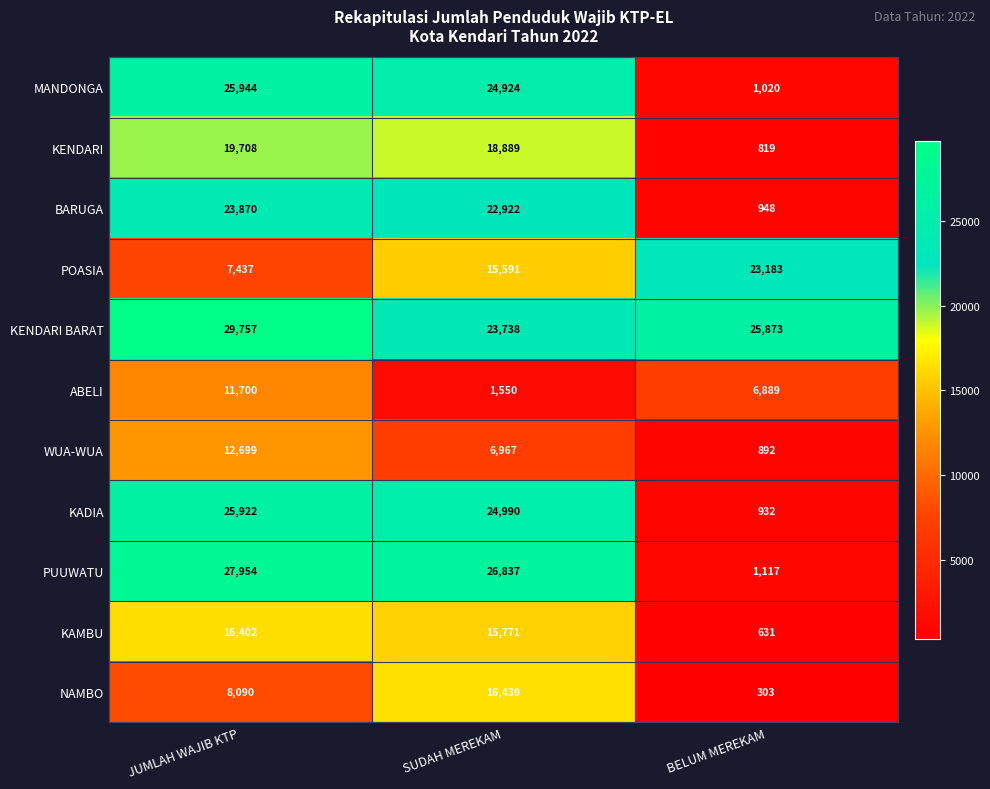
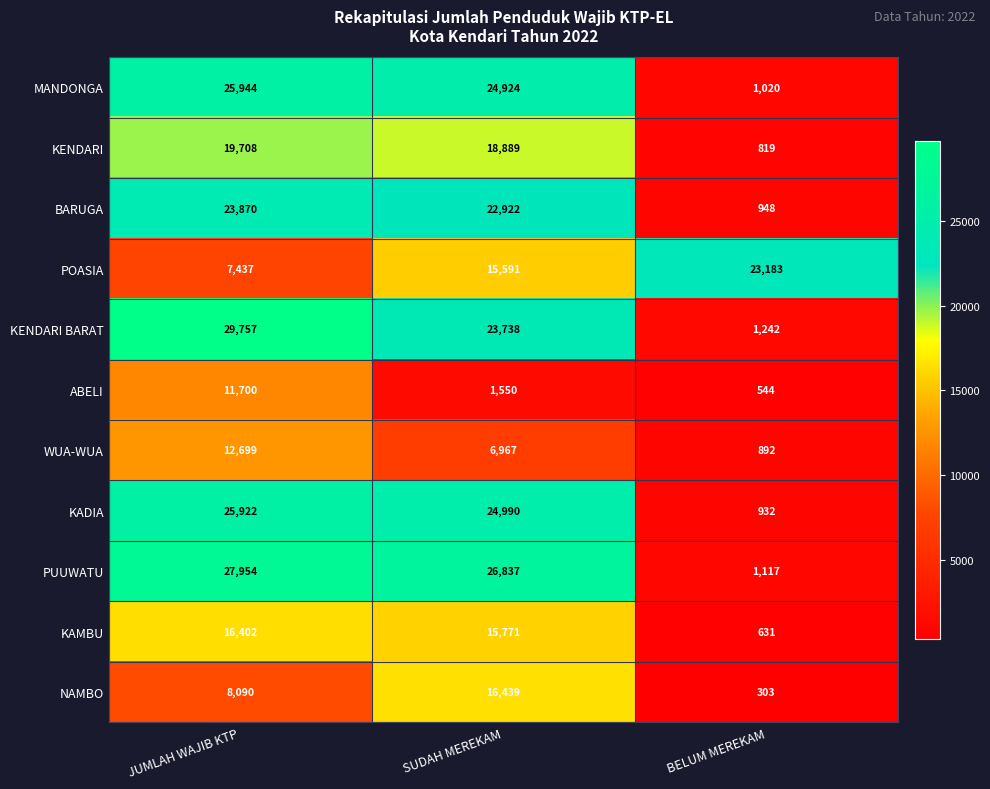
KENDARI BARAT, BELUM MEREKAM: 25,873 -> 1,242
ABELI, BELUM MEREKAM: 6,889 -> 544
